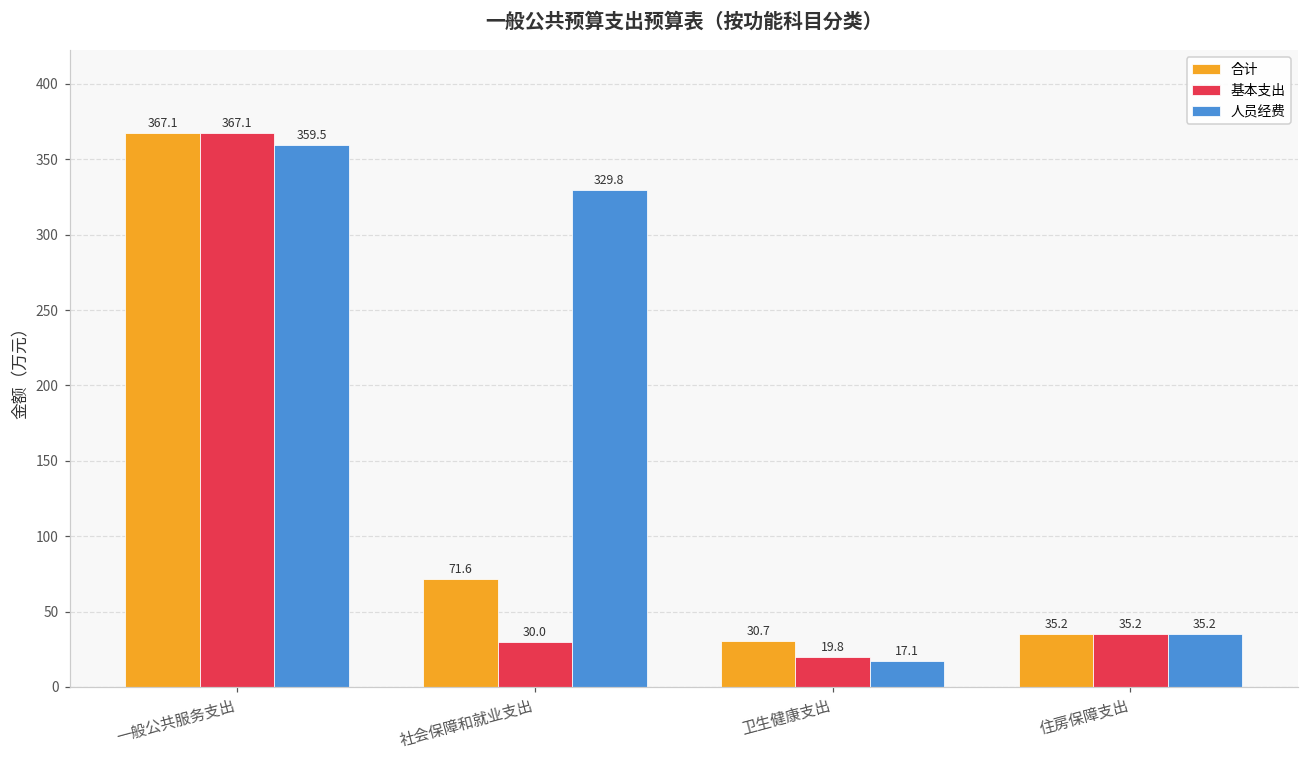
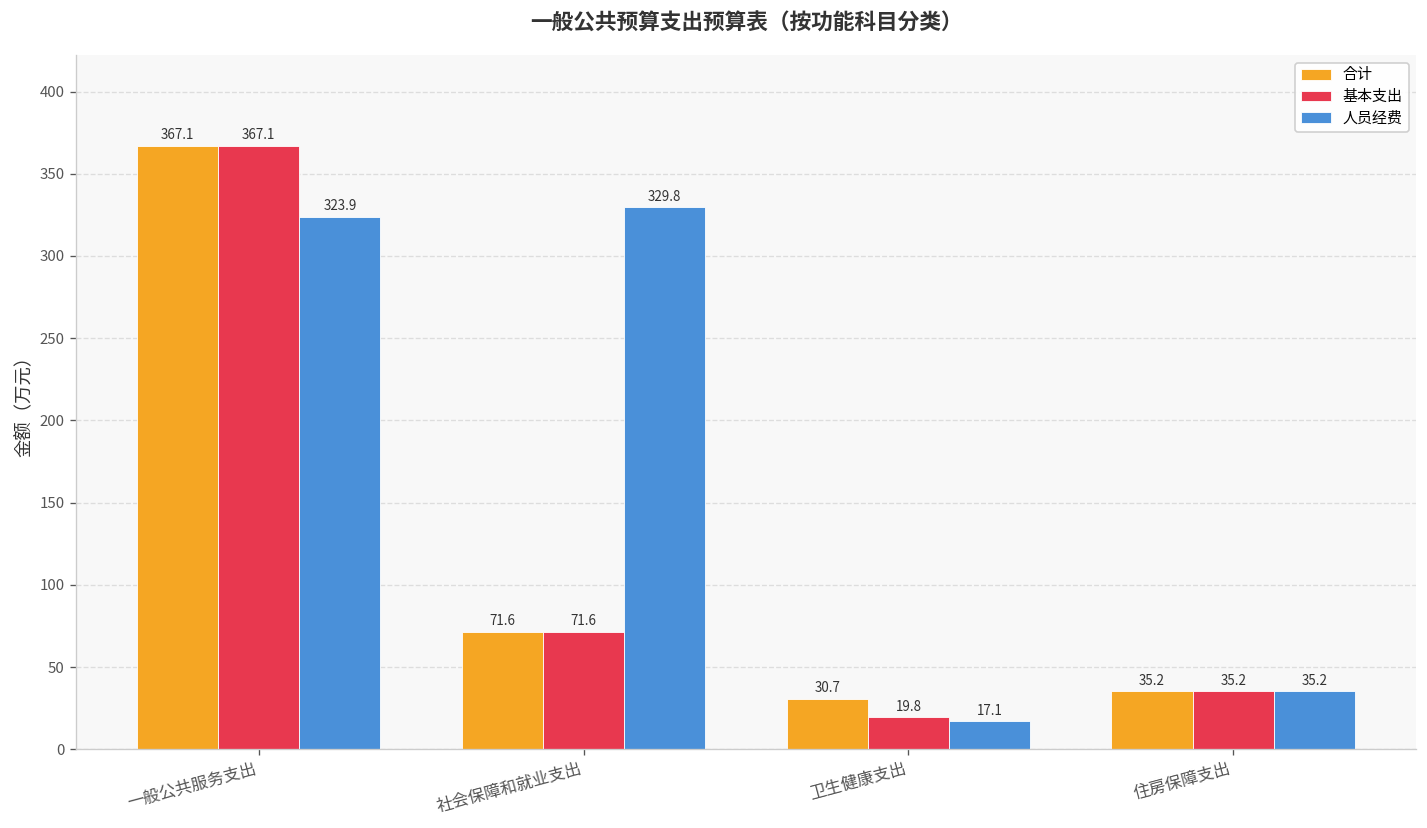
人员经费, 一般公共服务支出: 359.5 -> 323.9
基本支出, 社会保障和就业支出: 30.0 -> 71.6
